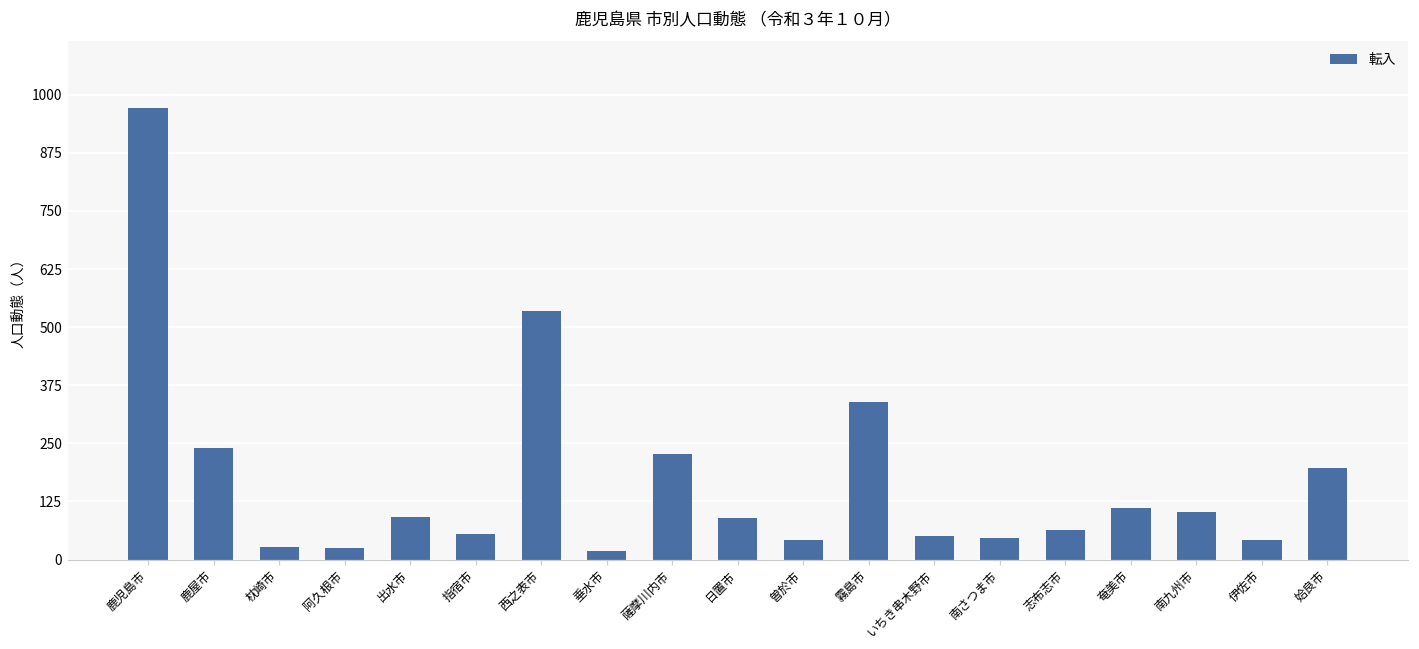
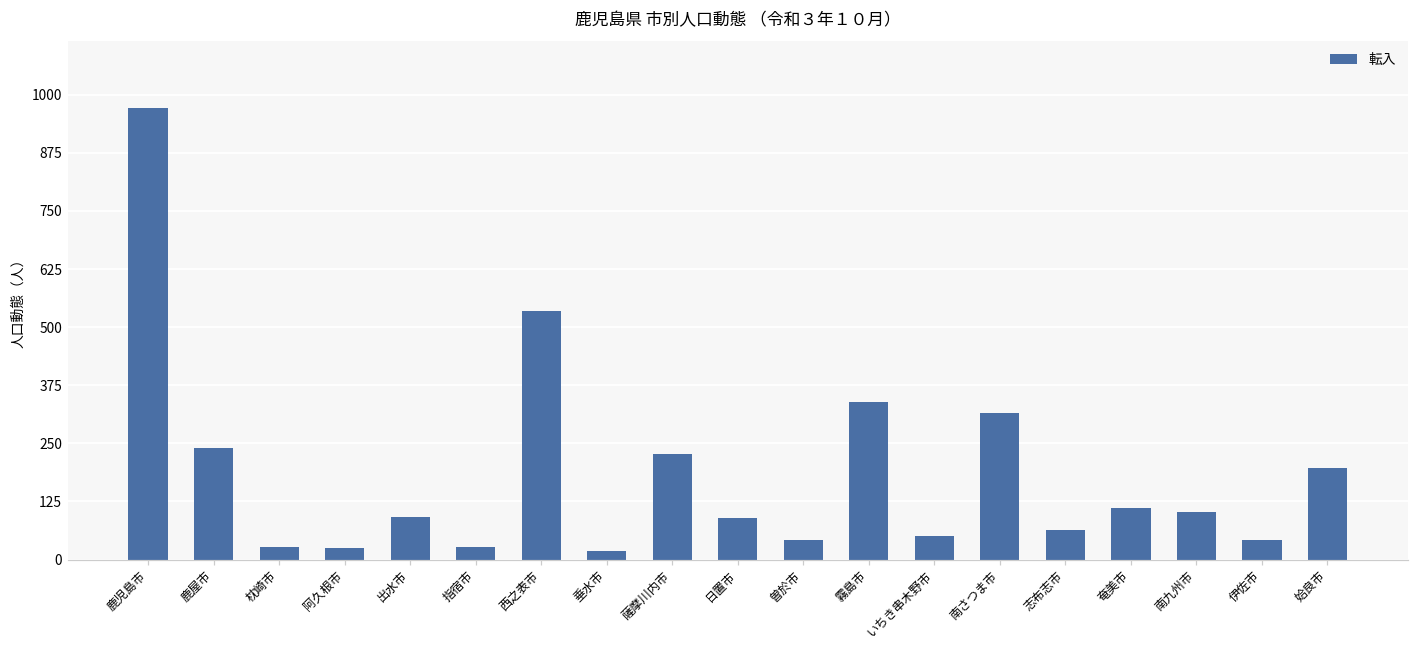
指宿市: 60 -> 30
南さつま市: 50 -> 320
